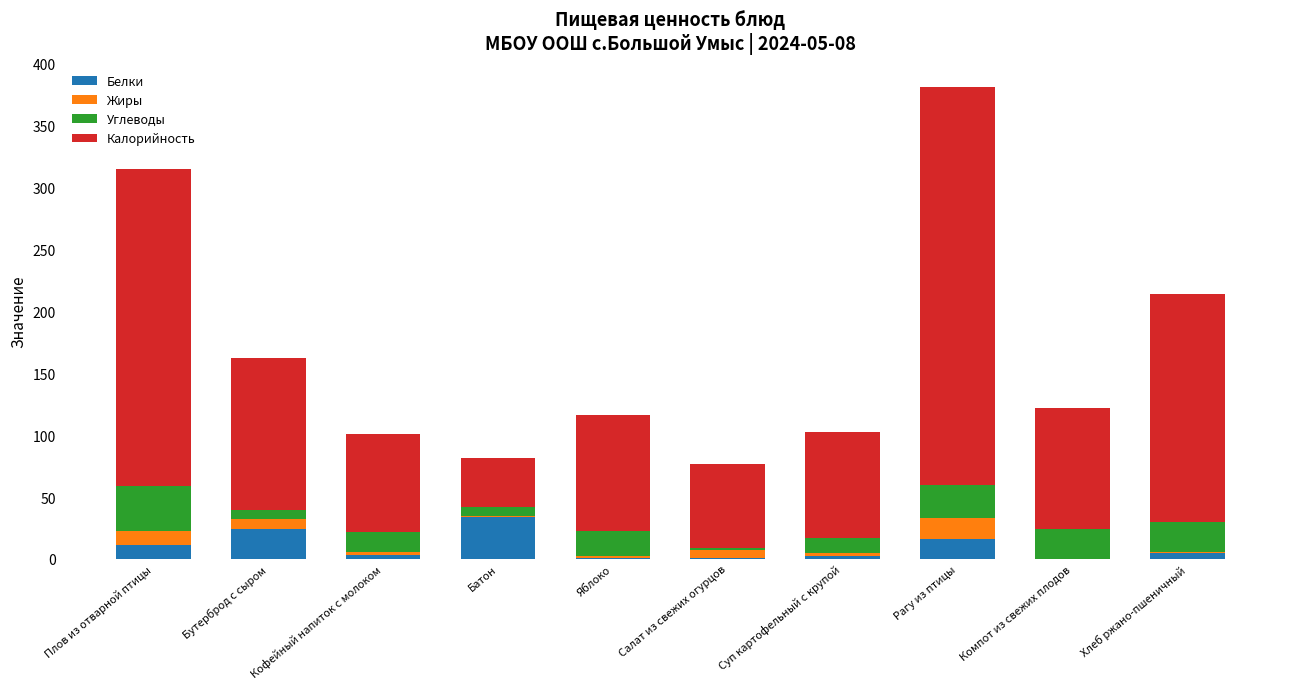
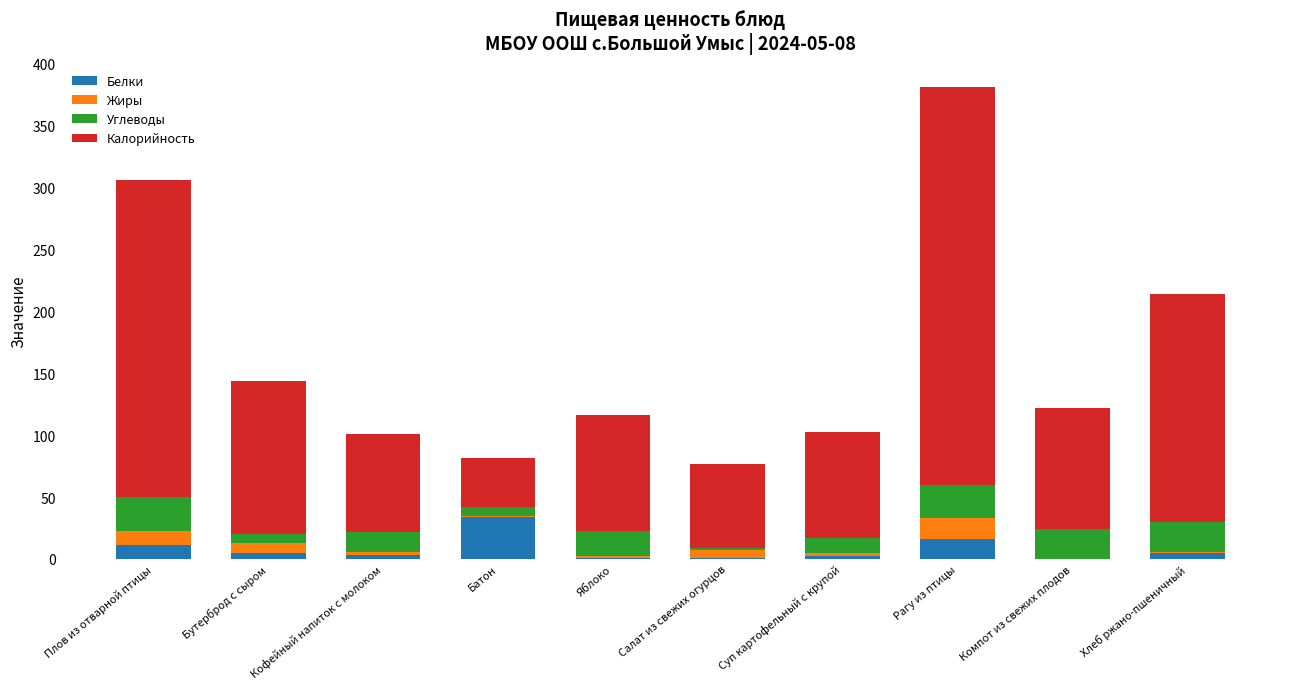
Углеводы, Плов из отварной птицы: 36 -> 27
Белки, Бутерброд с сыром: 24 -> 5
